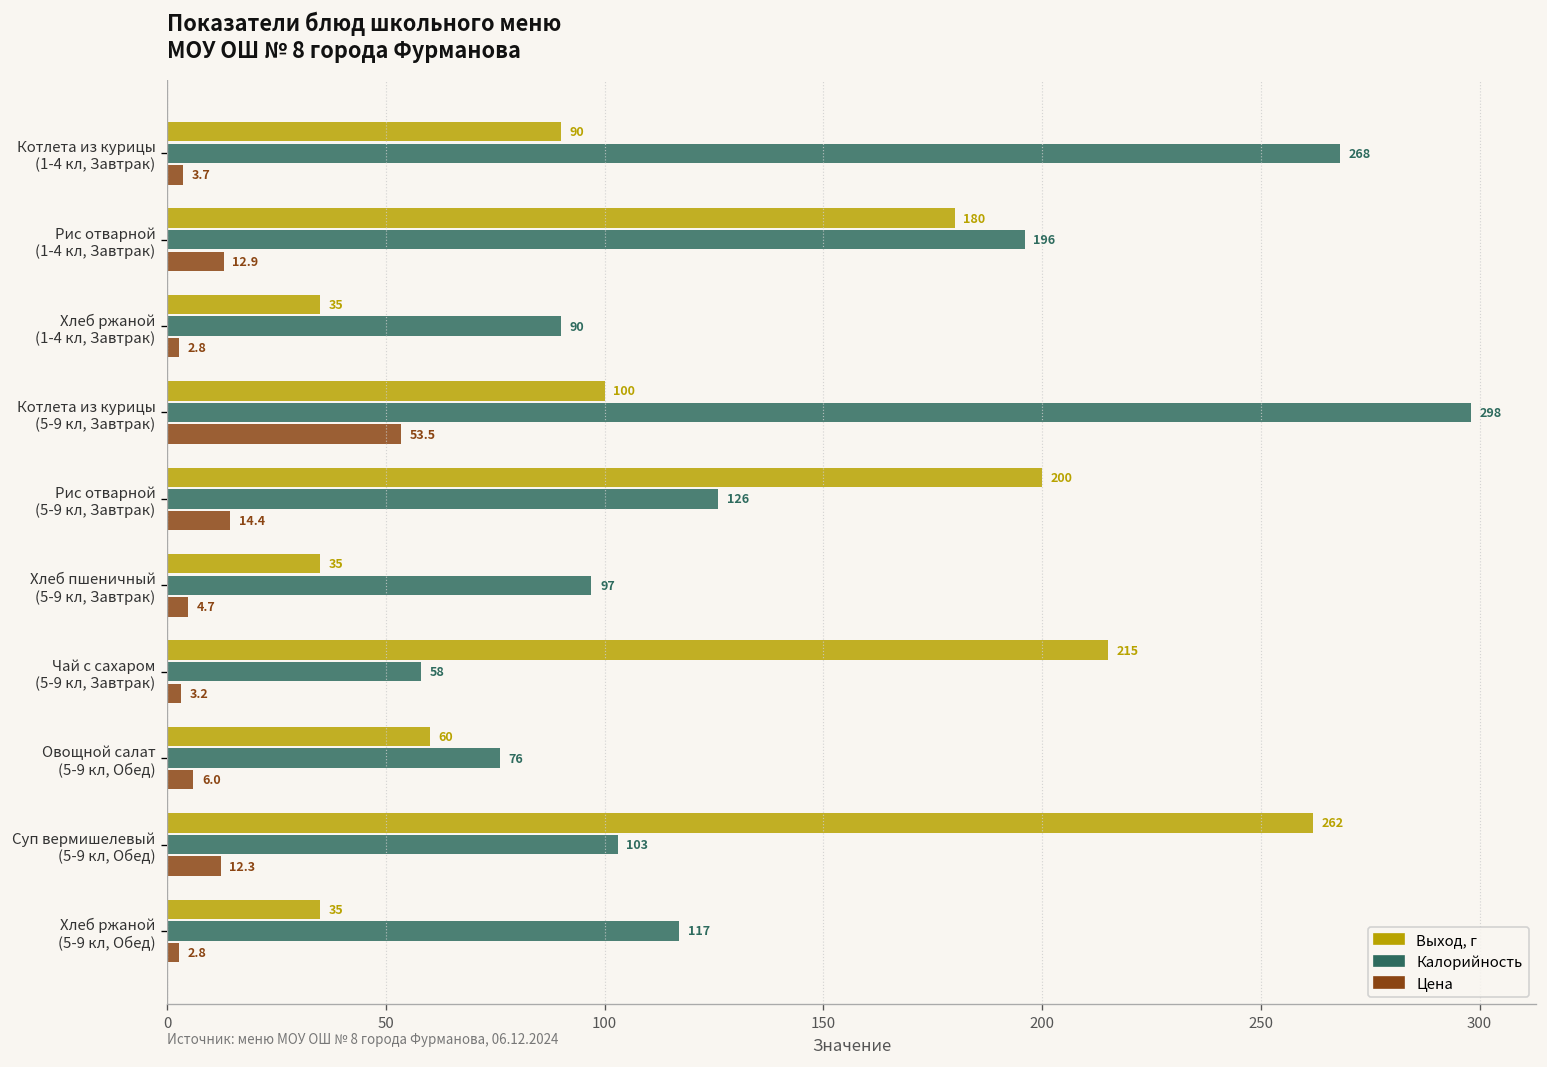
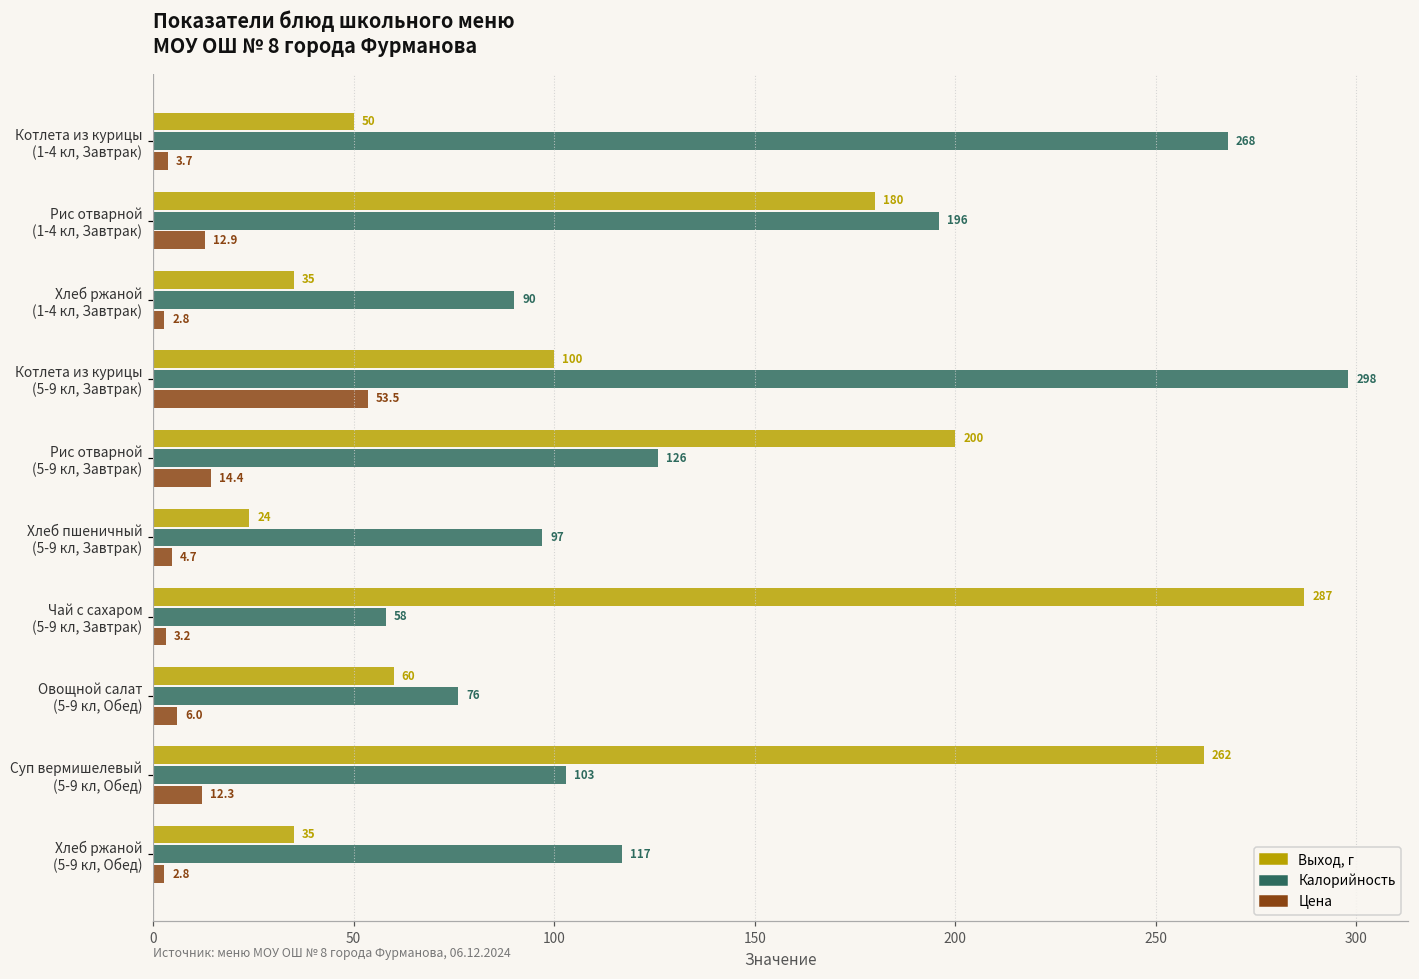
Выход, г, Котлета из курицы (1-4 кл, Завтрак): 90 -> 50
Выход, г, Хлеб пшеничный (5-9 кл, Завтрак): 35 -> 24
Выход, г, Чай с сахаром (5-9 кл, Завтрак): 215 -> 287
